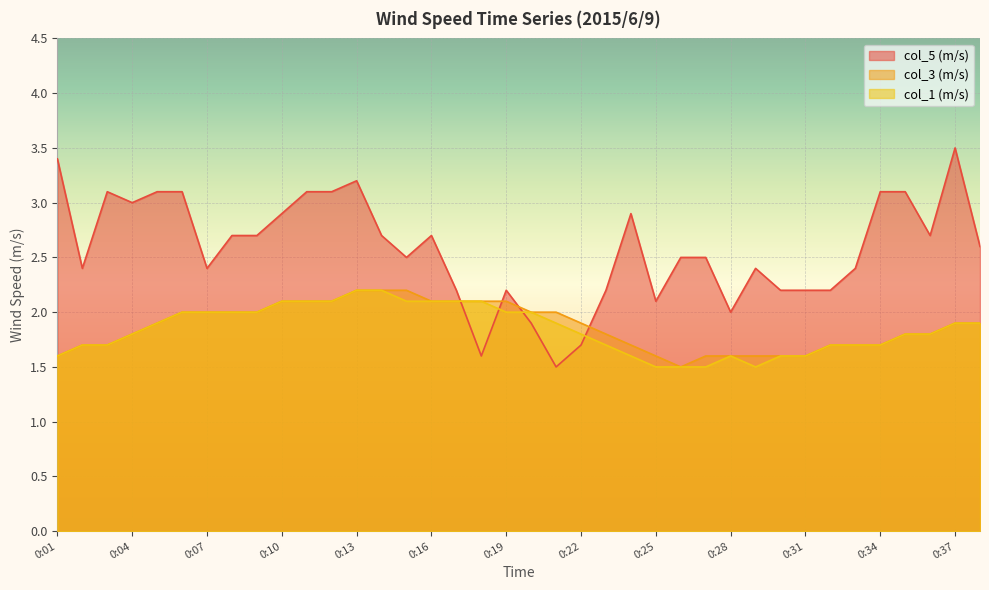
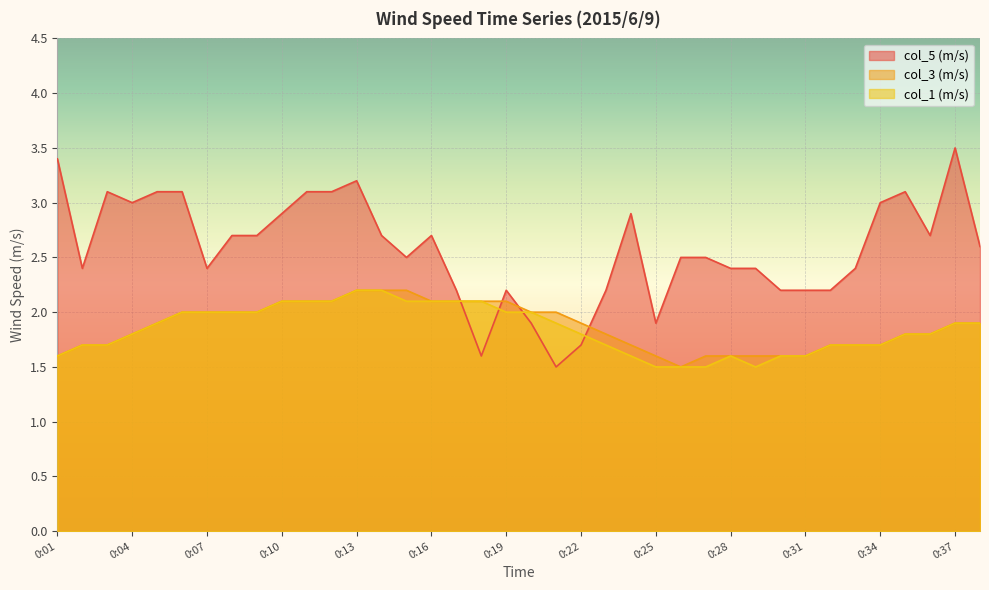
col_5 (m/s), 0:25: 2.1 -> 1.9
col_5 (m/s), 0:28: 2.0 -> 2.4
col_5 (m/s), 0:34: 3.1 -> 3.0
